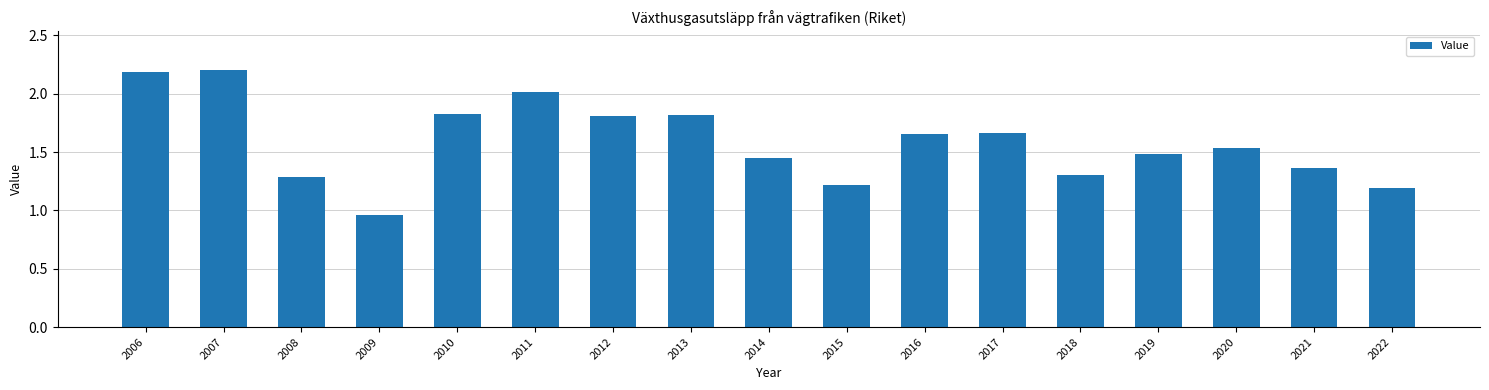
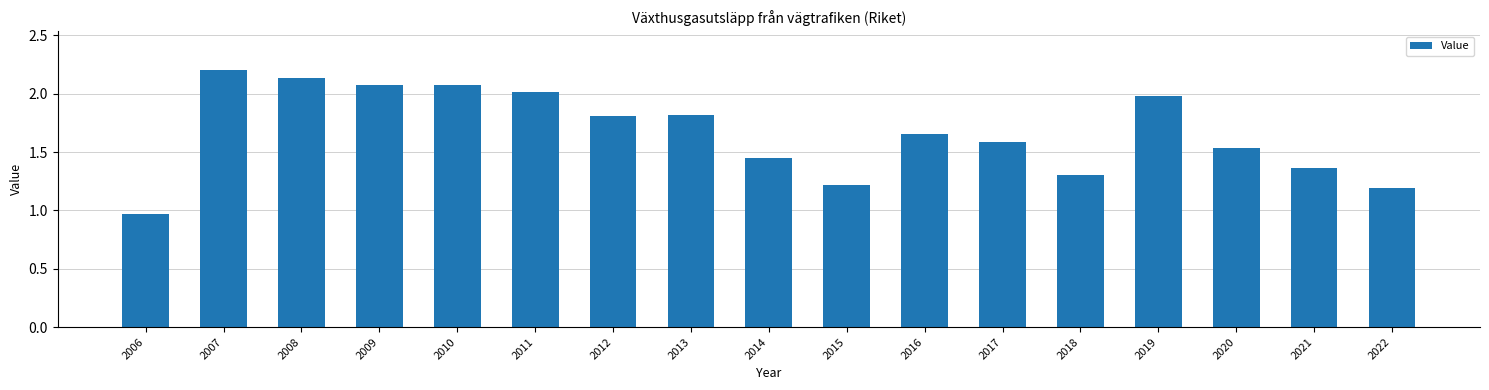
2006: 2.18 -> 0.97
2008: 1.29 -> 2.13
2009: 0.96 -> 2.08
2010: 1.83 -> 2.08
2017: 1.66 -> 1.59
2019: 1.48 -> 1.99
